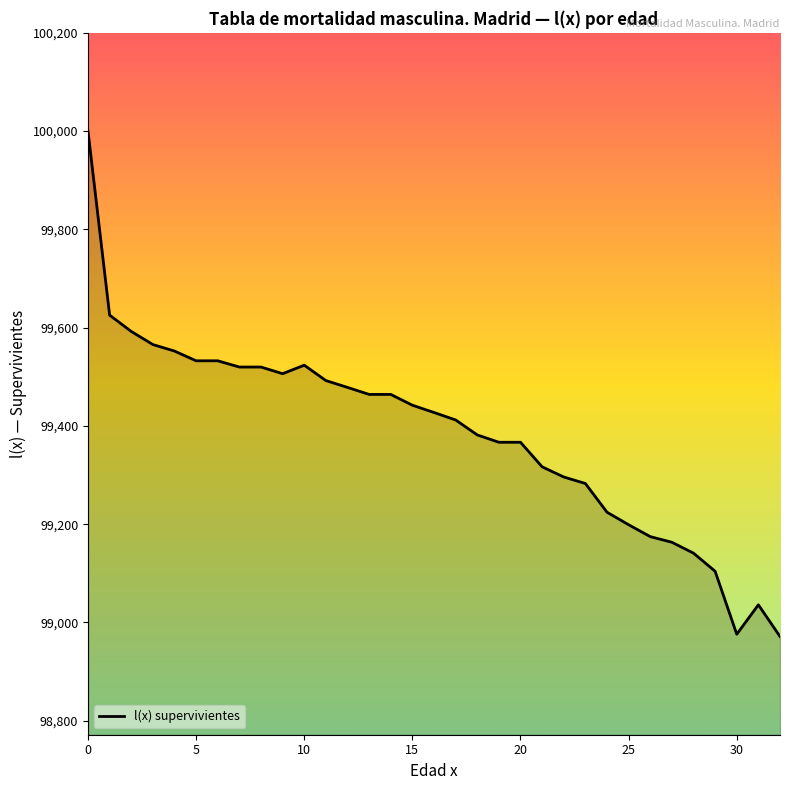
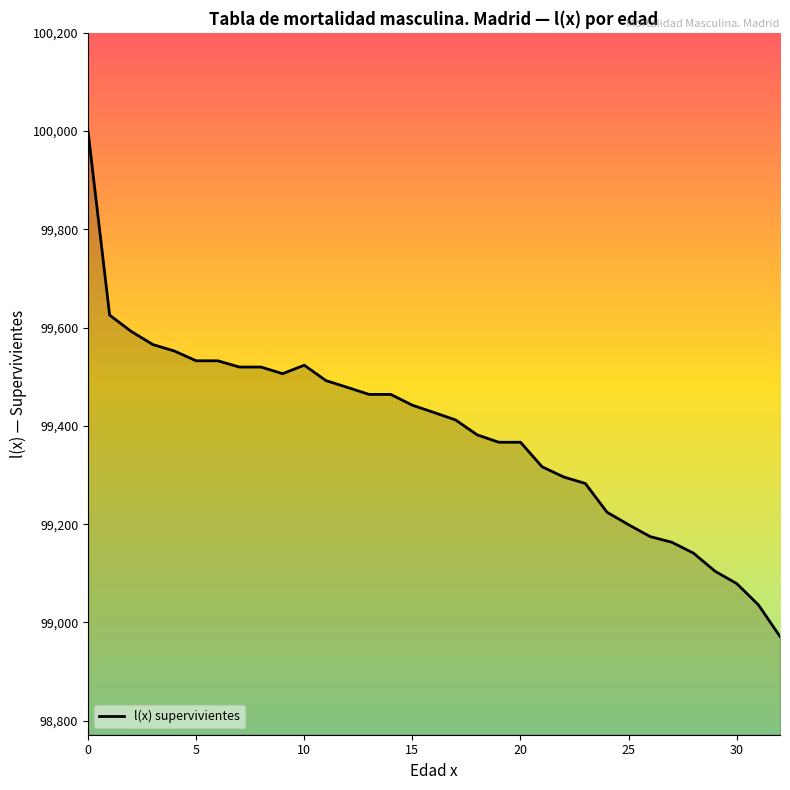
30: 98,980 -> 99,080
